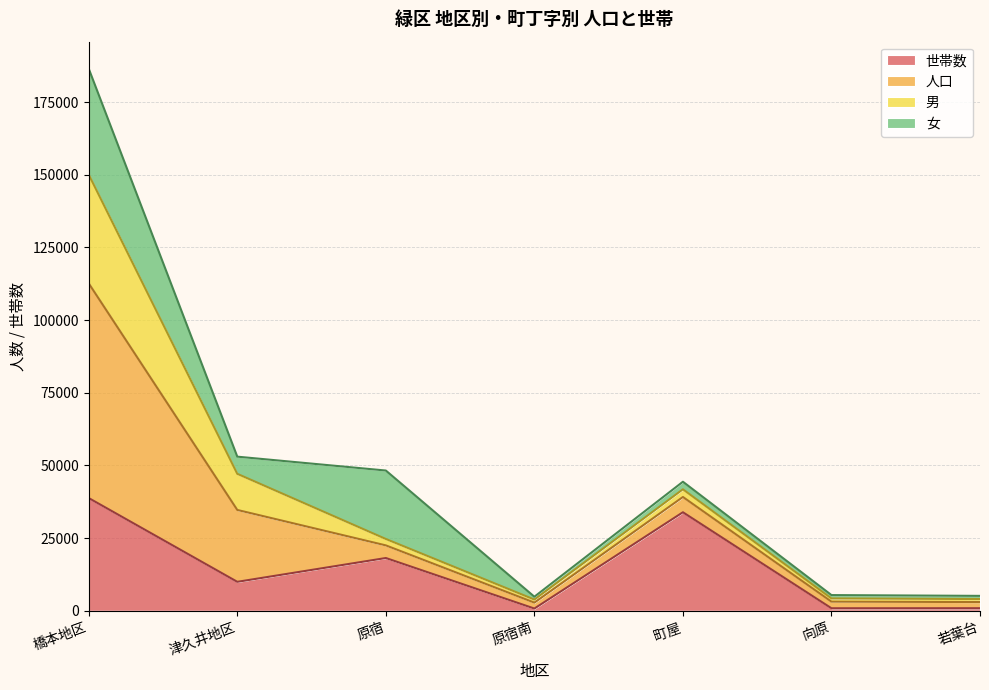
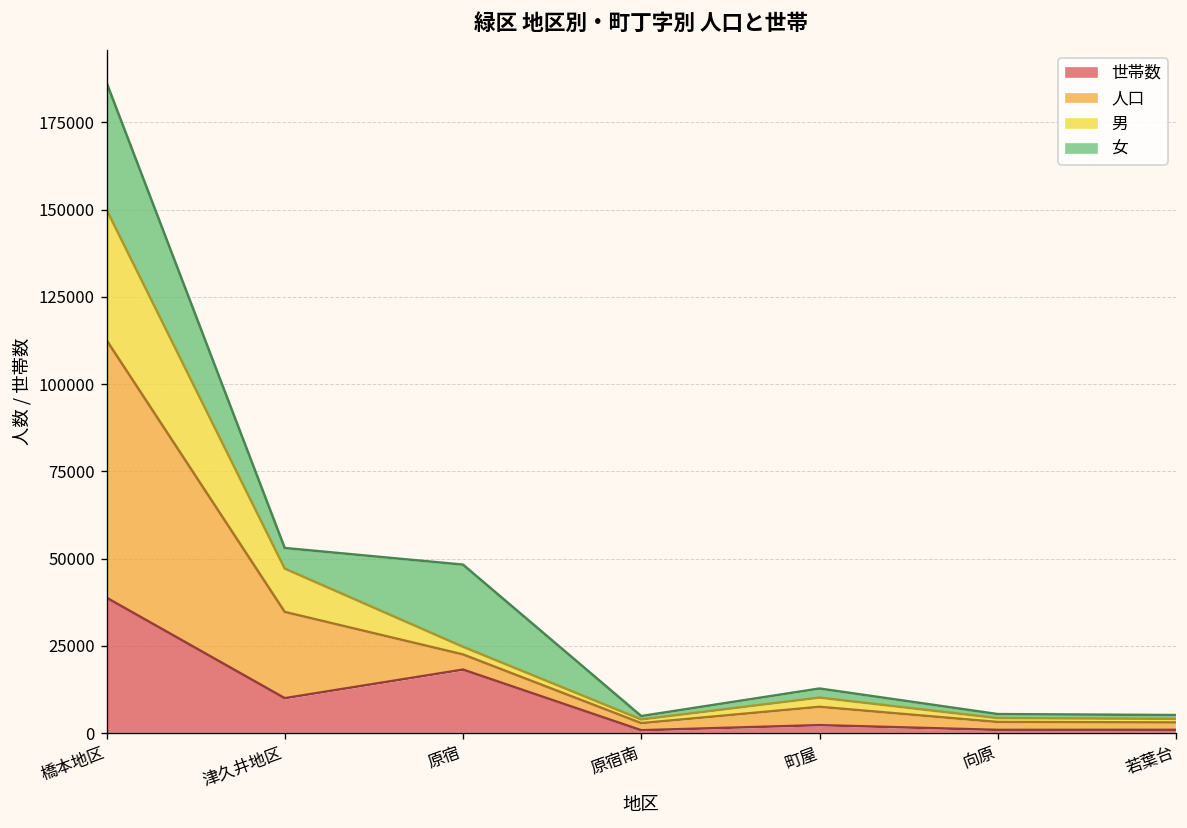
世帯数, 町屋: 34000 -> 2000
